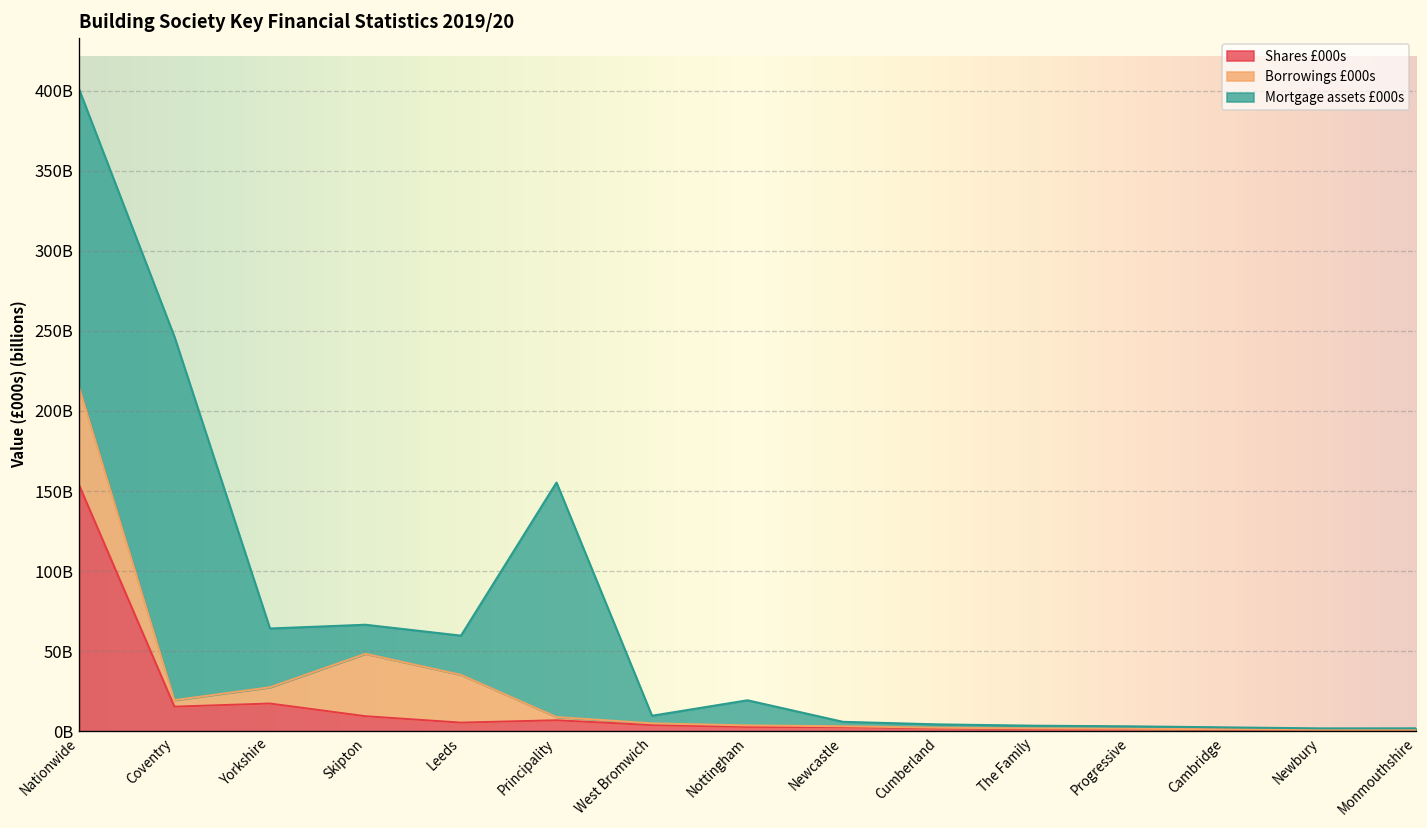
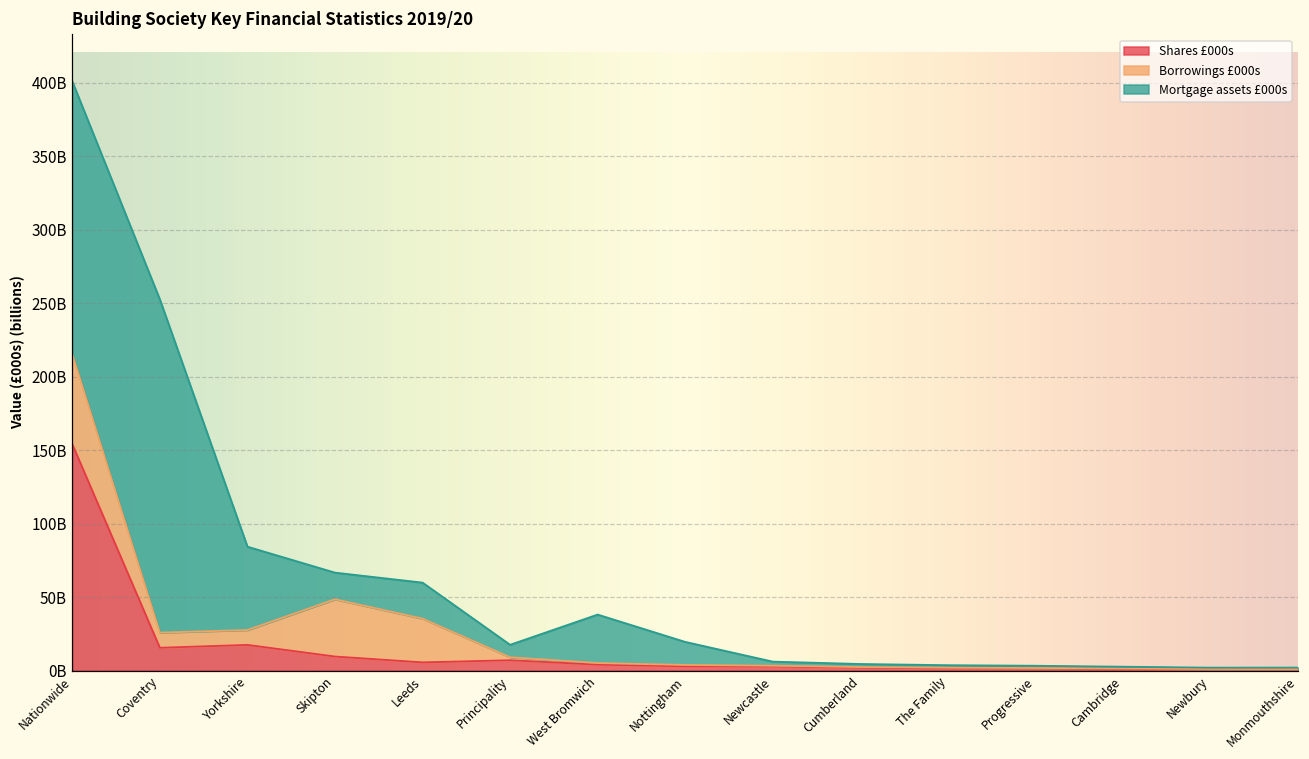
Borrowings £000s, Coventry: 4000000000 -> 10000000000
Mortgage assets £000s, Yorkshire: 37000000000 -> 57000000000
Mortgage assets £000s, Principality: 146000000000 -> 8000000000
Mortgage assets £000s, West Bromwich: 5000000000 -> 33000000000
